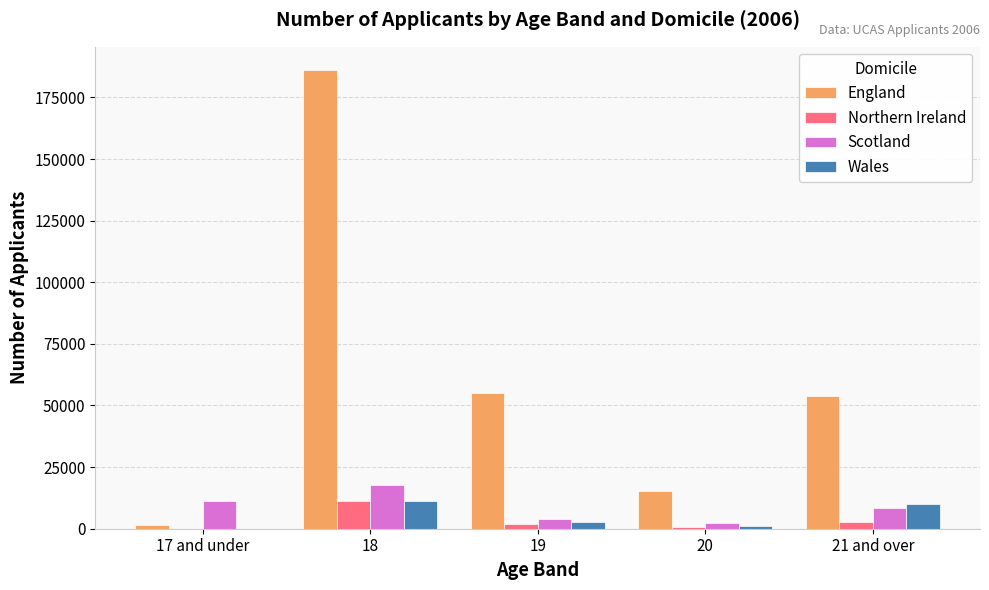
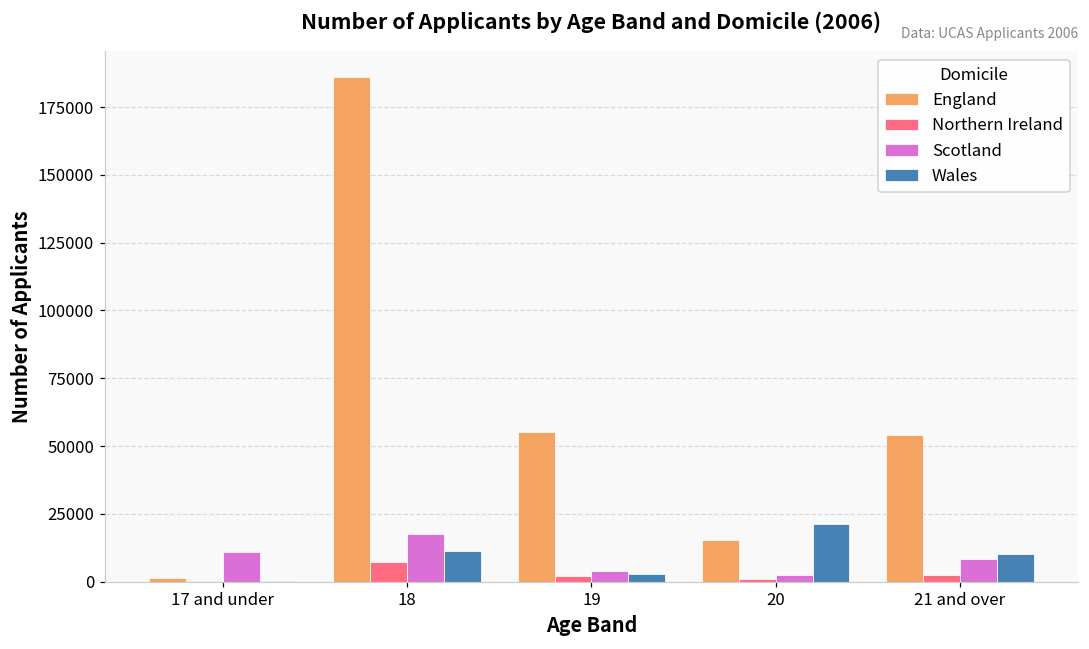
Northern Ireland, 18: 11000 -> 7000
Wales, 20: 1000 -> 21000
